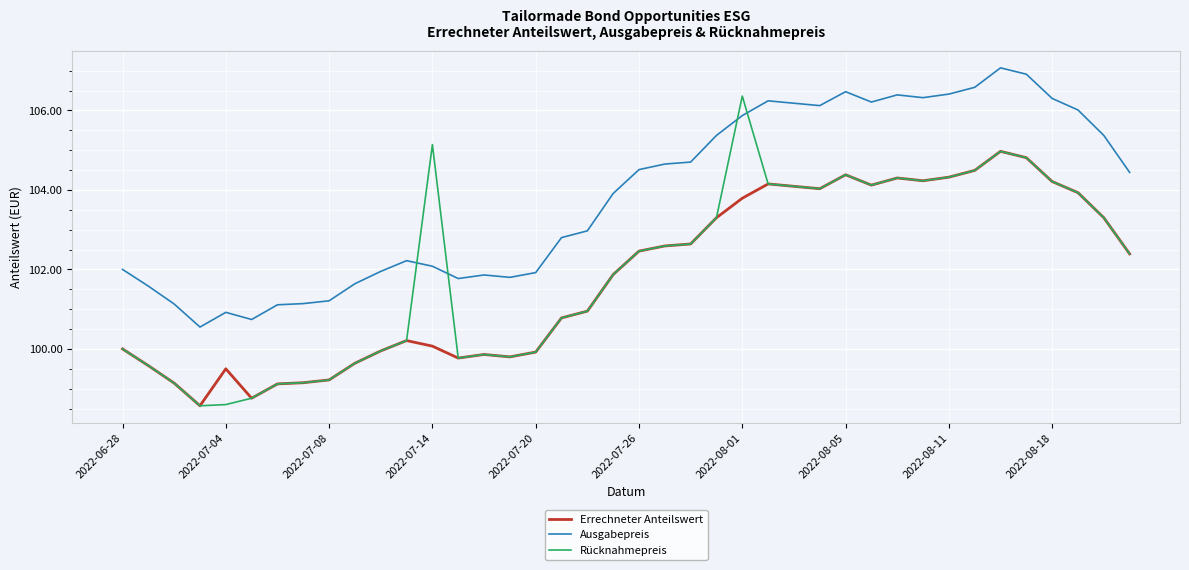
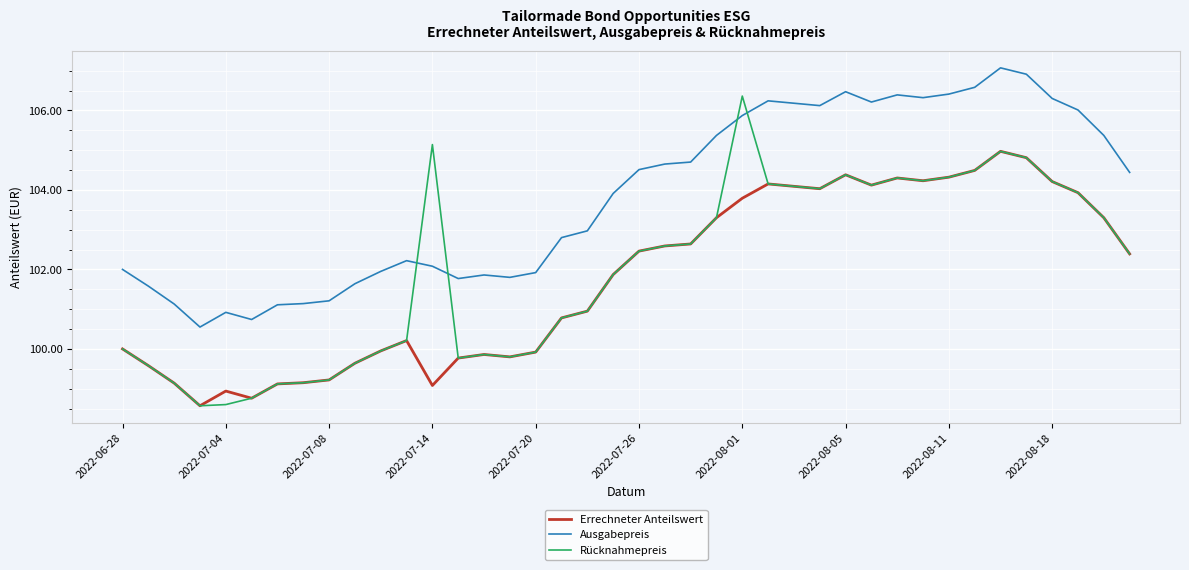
Errechneter Anteilswert, 2022-07-04: 99.5 -> 98.9
Errechneter Anteilswert, 2022-07-14: 100.1 -> 99.1
